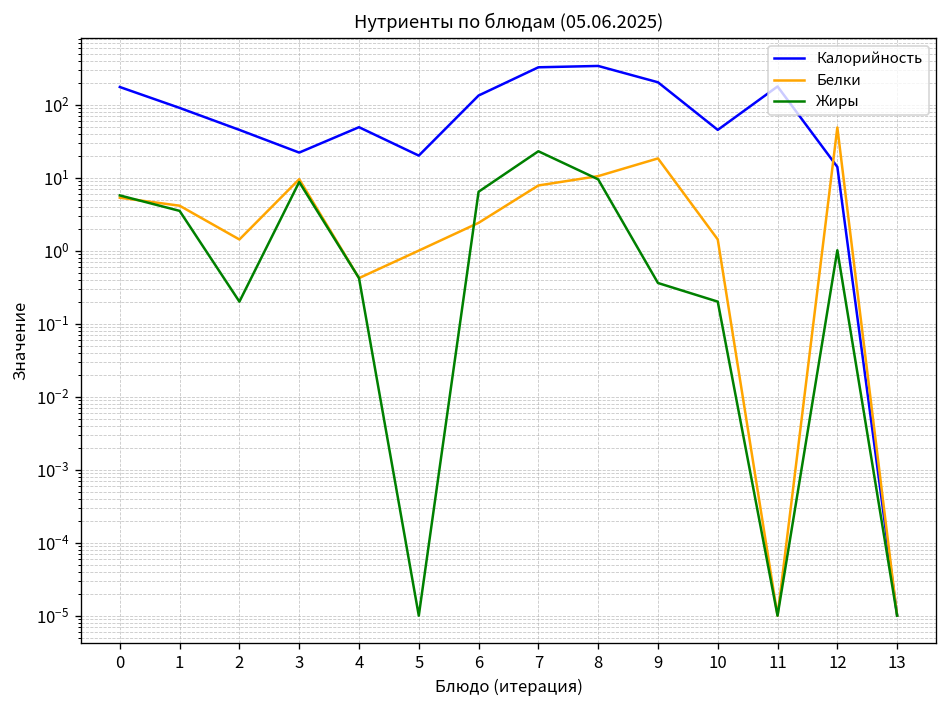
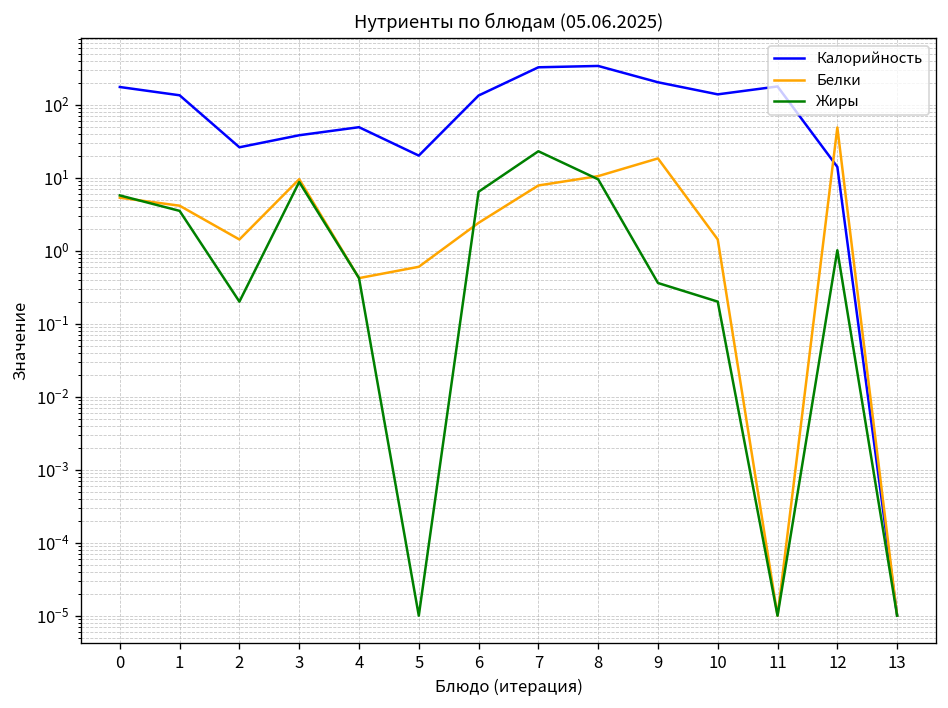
Калорийность, 1: 90 -> 130
Калорийность, 2: 50 -> 26
Калорийность, 3: 22 -> 40
Белки, 5: 1.0 -> 0.6
Калорийность, 10: 50 -> 140
